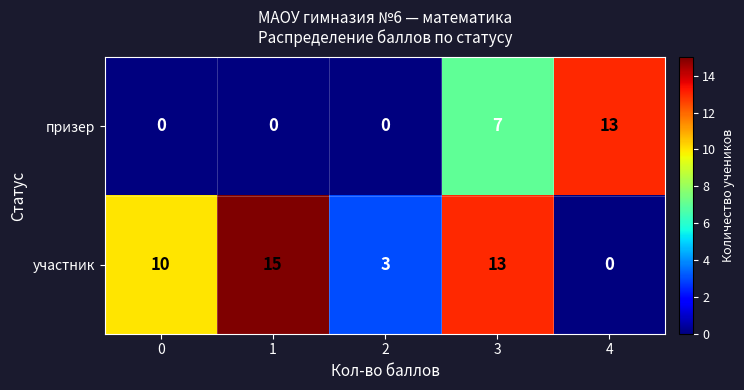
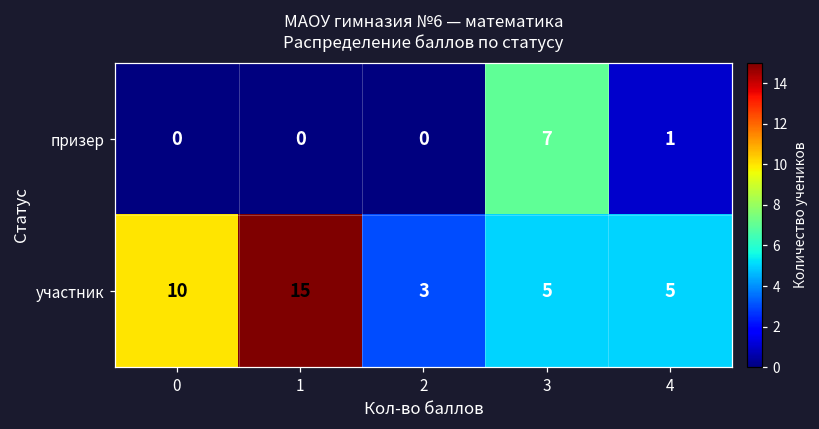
призер, 4: 13 -> 1
участник, 3: 13 -> 5
участник, 4: 0 -> 5
